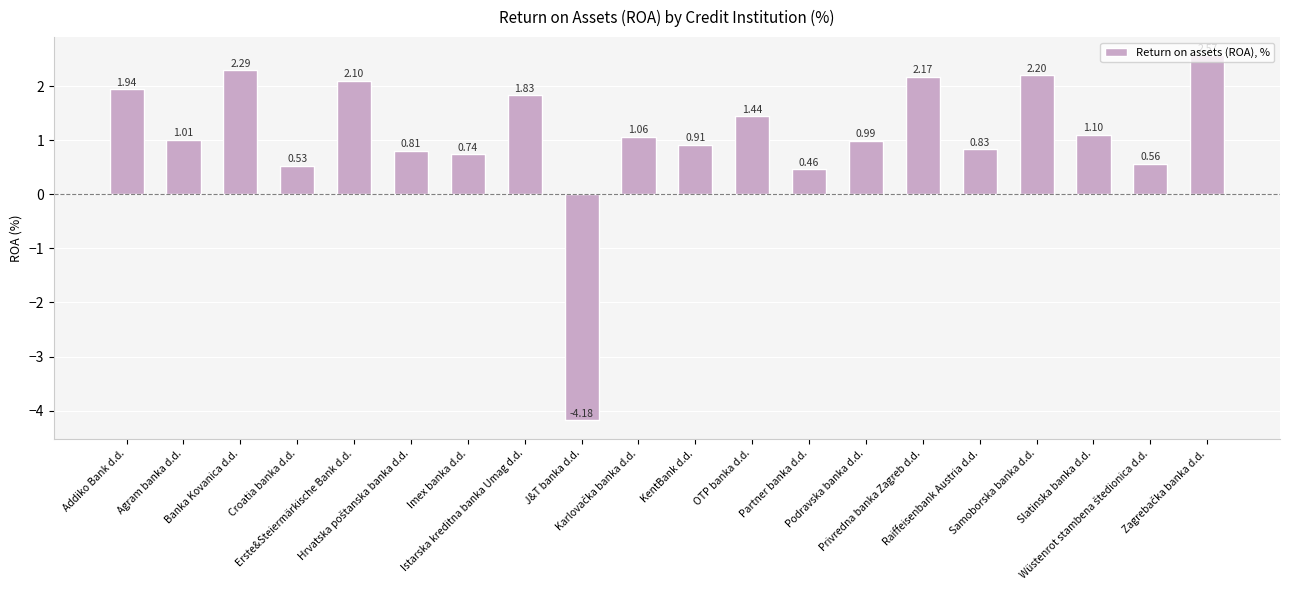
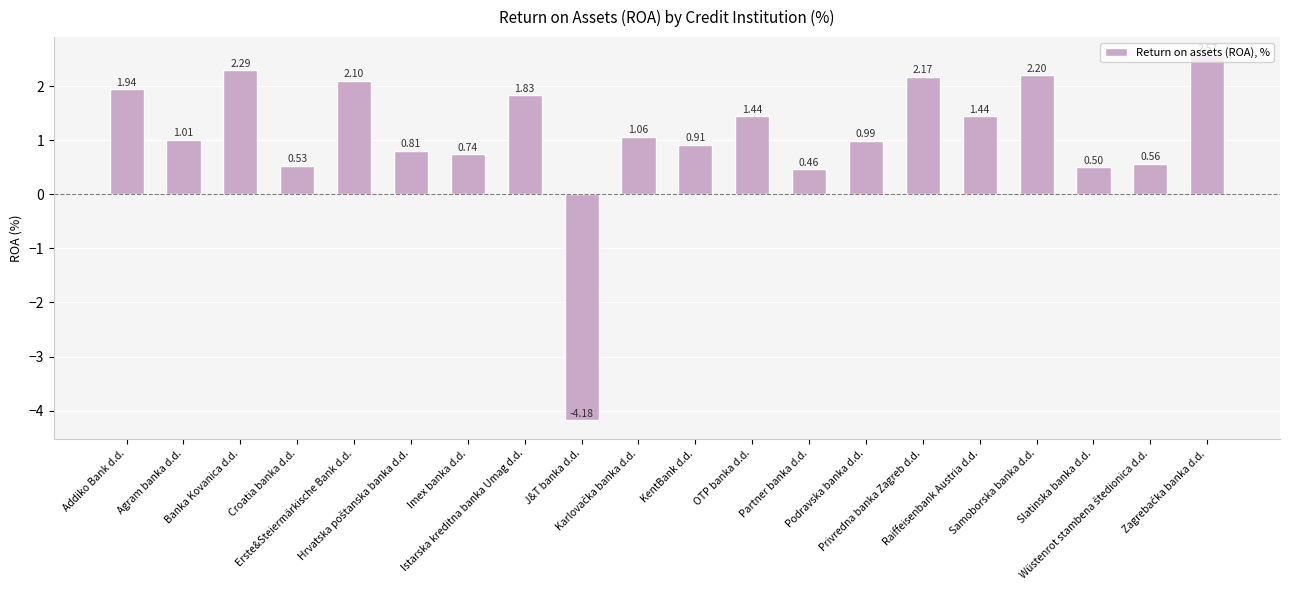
Raiffeisenbank Austria d.d.: 0.83 -> 1.44
Slatinska banka d.d.: 1.10 -> 0.50
